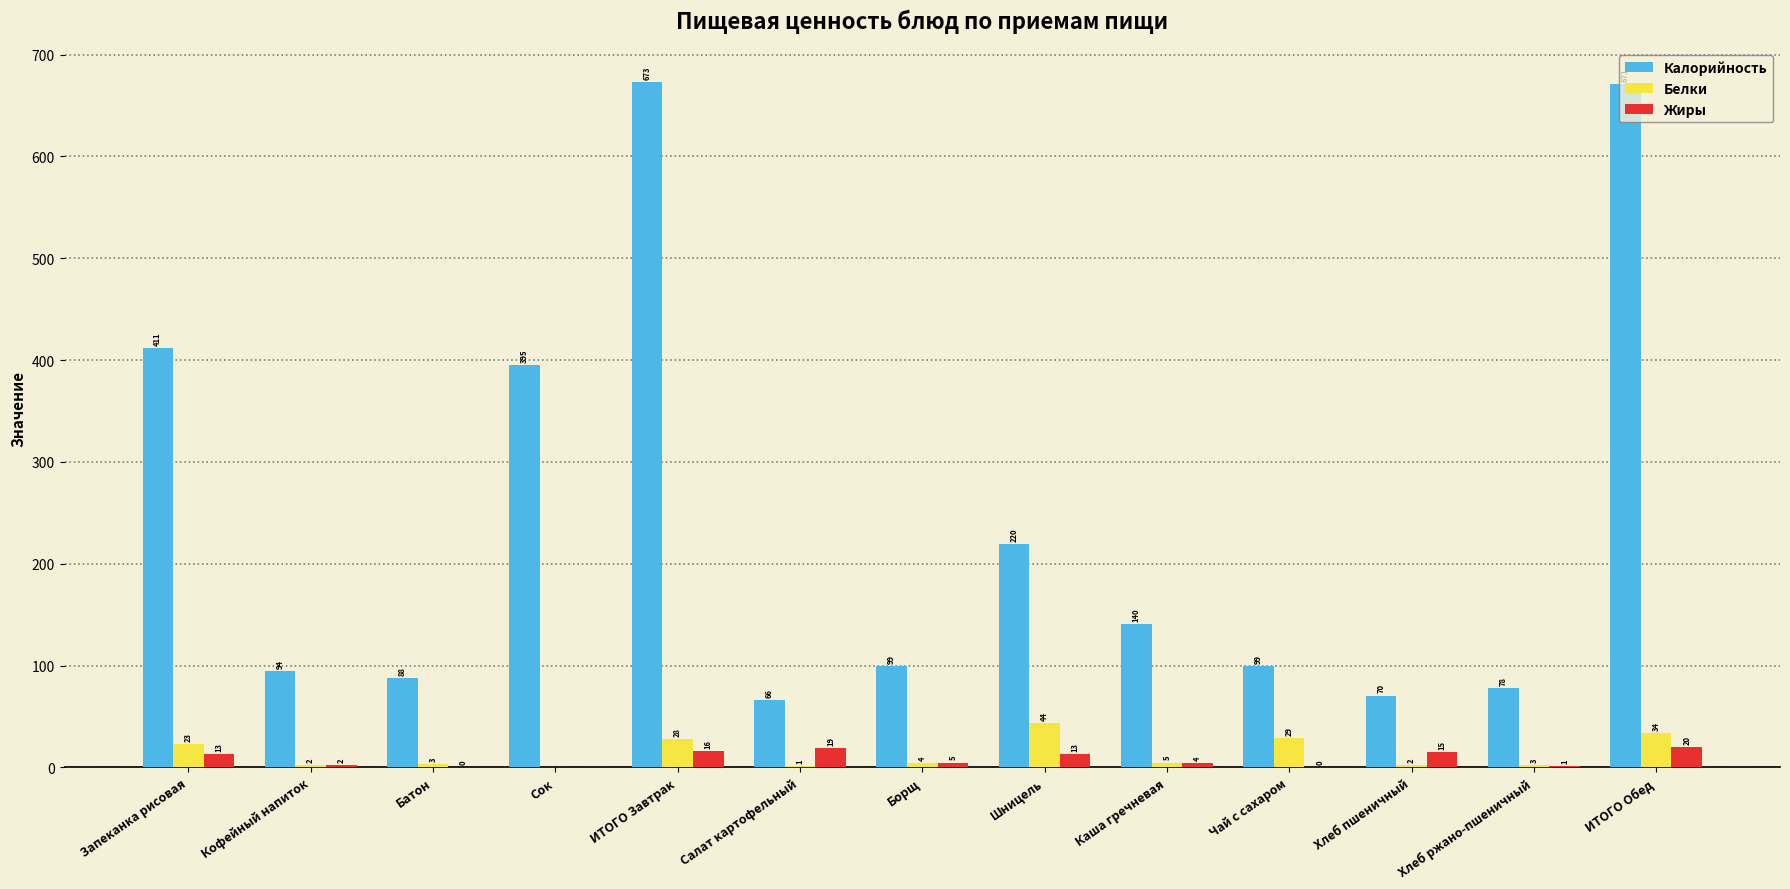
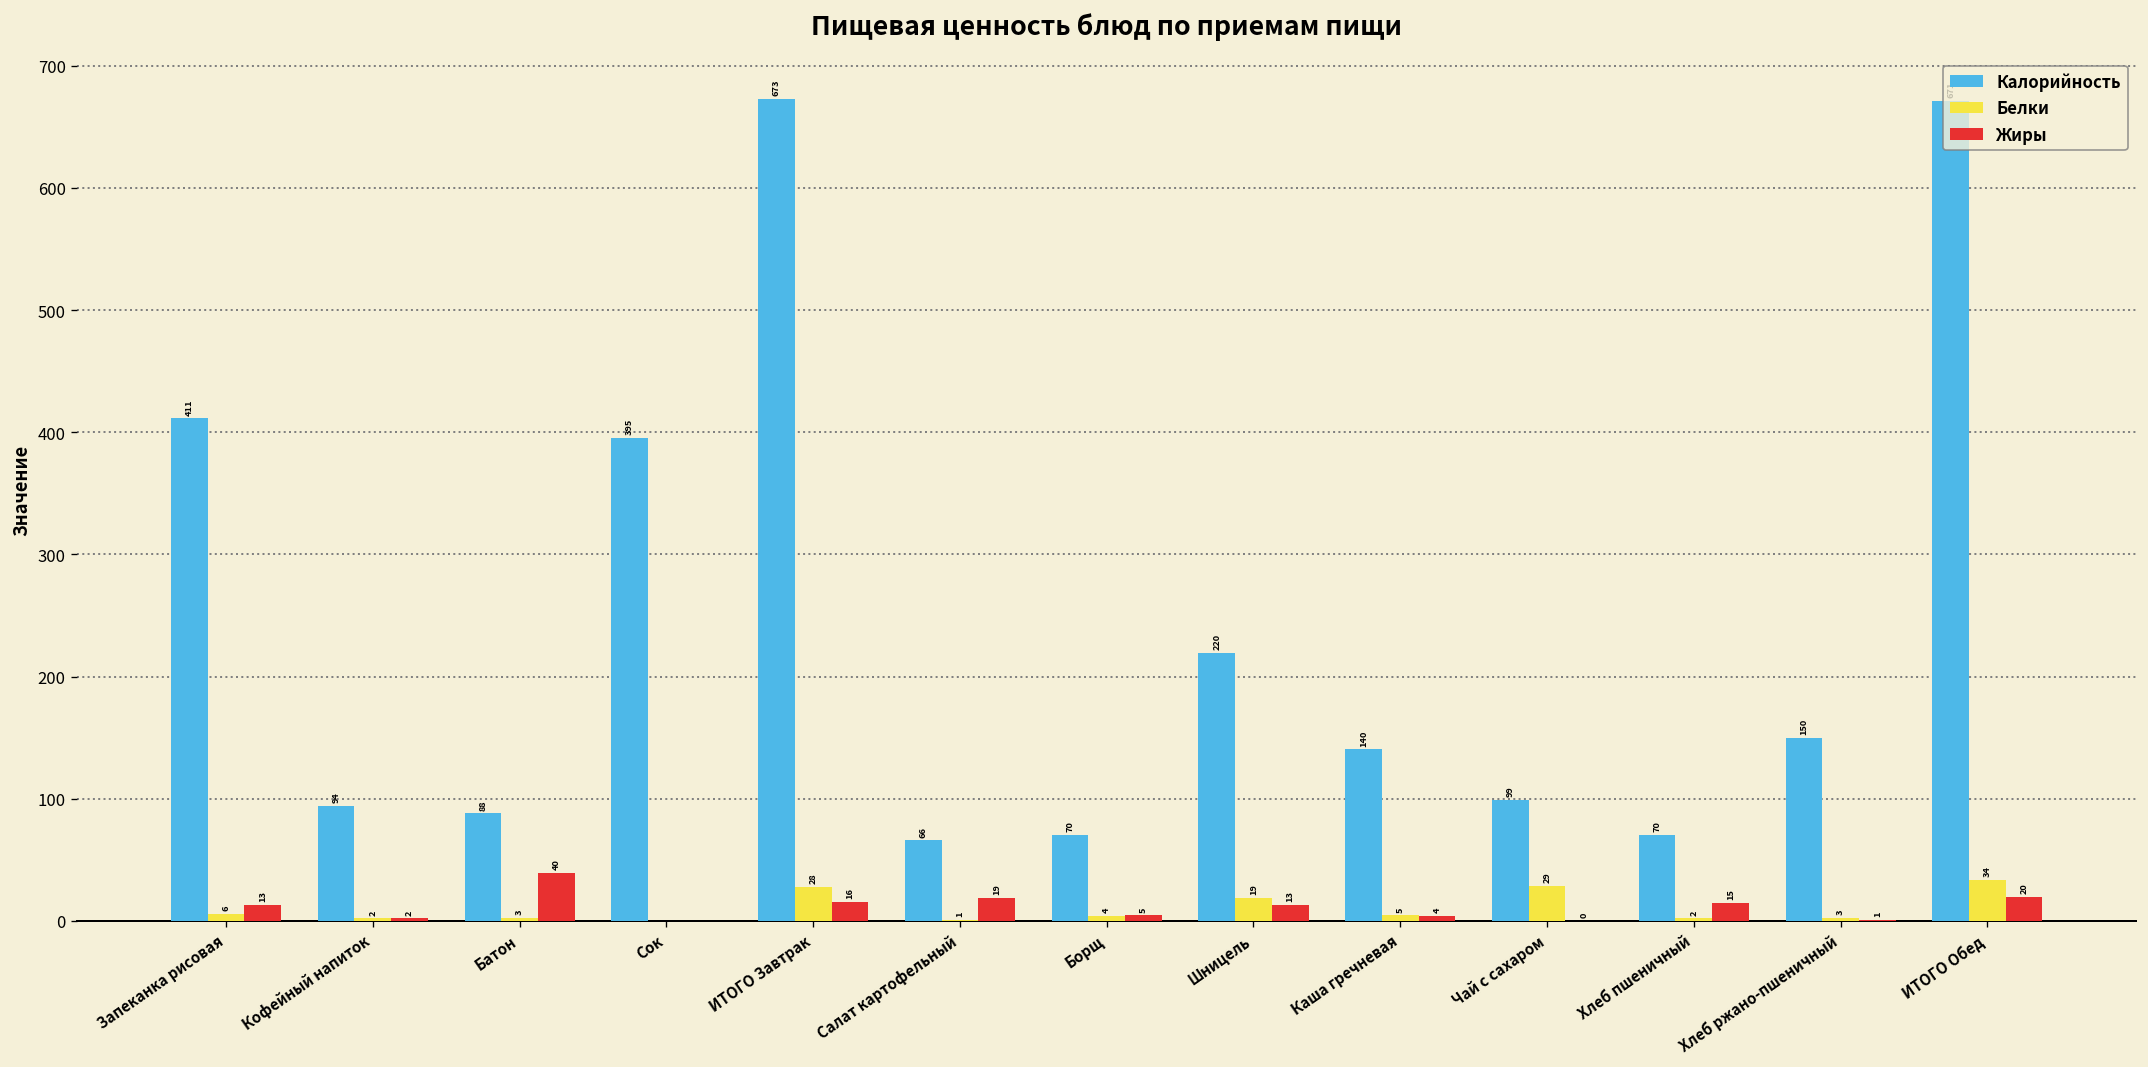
Белки, Запеканка рисовая: 23 -> 6
Жиры, Батон: 0 -> 40
Калорийность, Борщ: 99 -> 70
Белки, Шницель: 44 -> 19
Калорийность, Хлеб ржано-пшеничный: 78 -> 150
